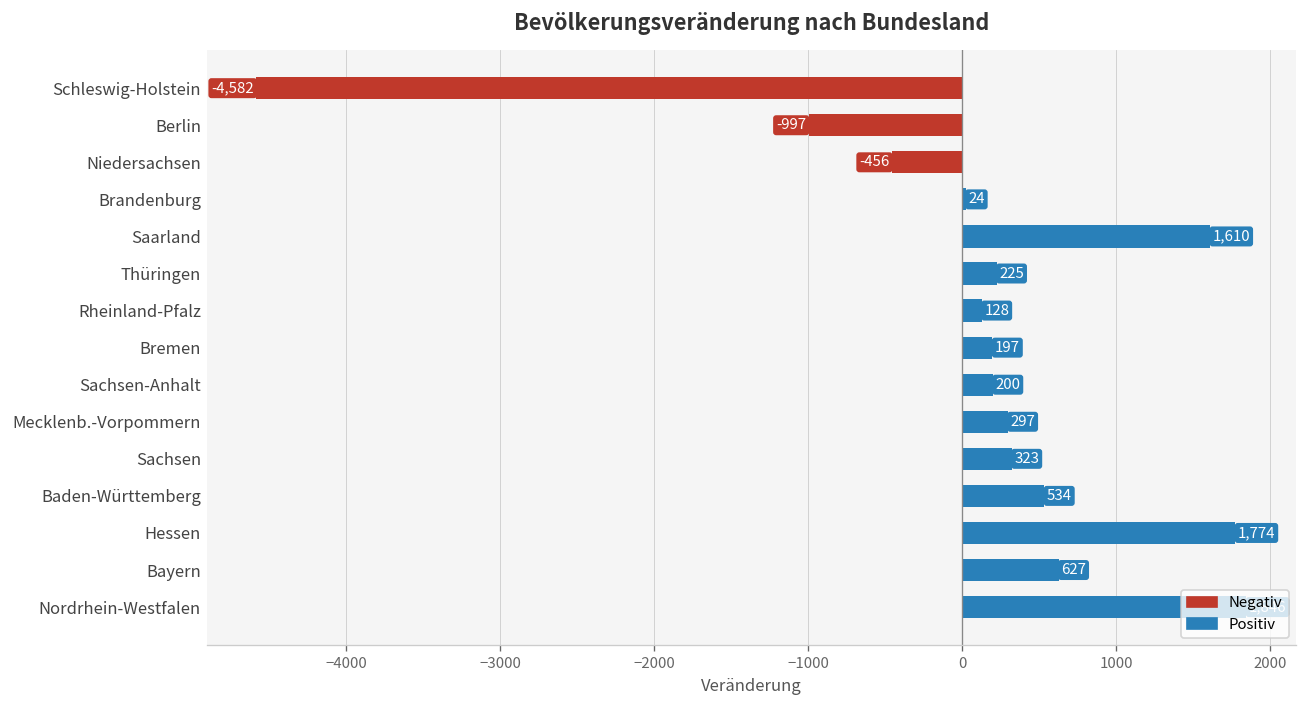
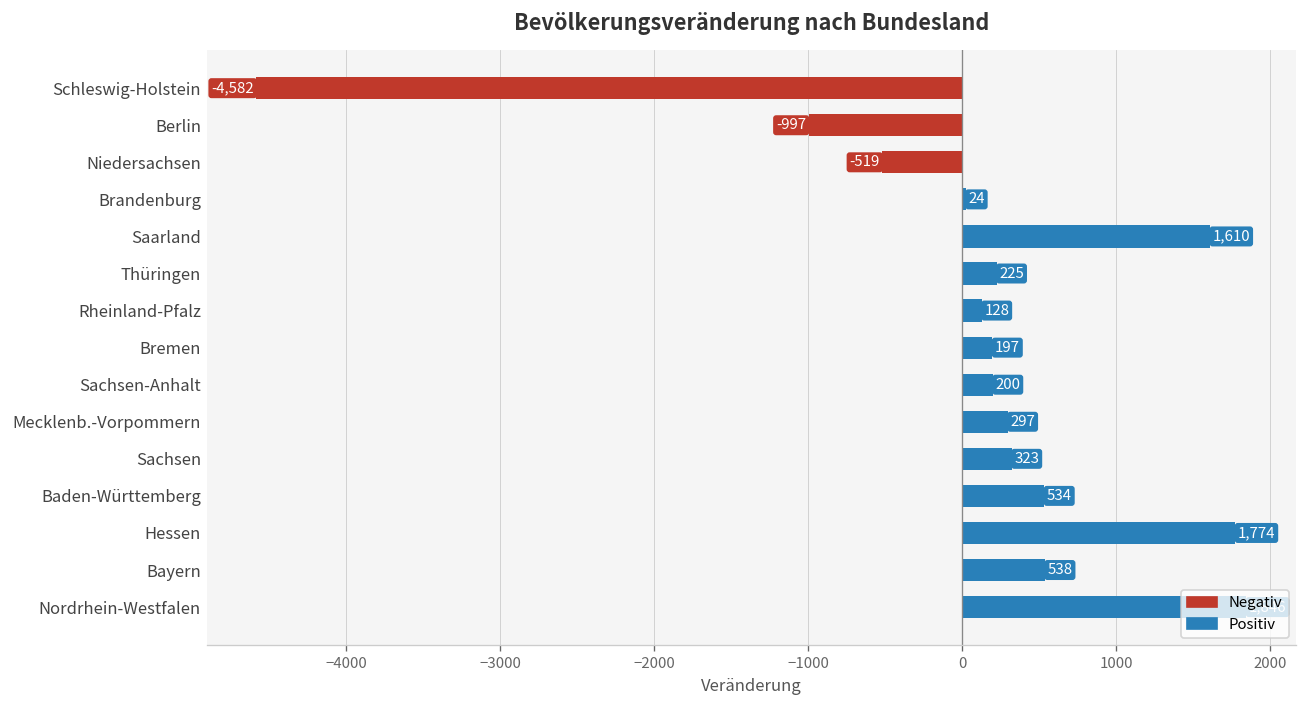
Niedersachsen: -456 -> -519
Bayern: 627 -> 538
